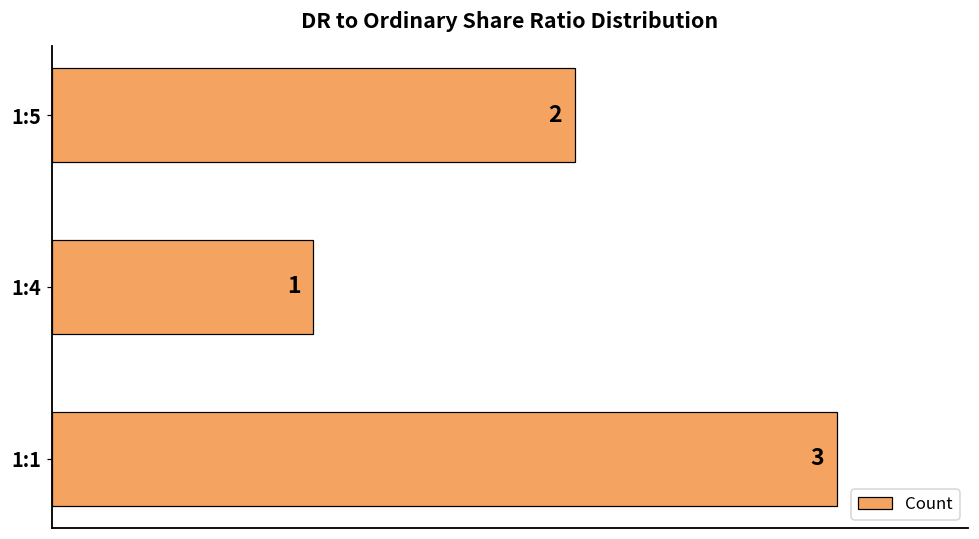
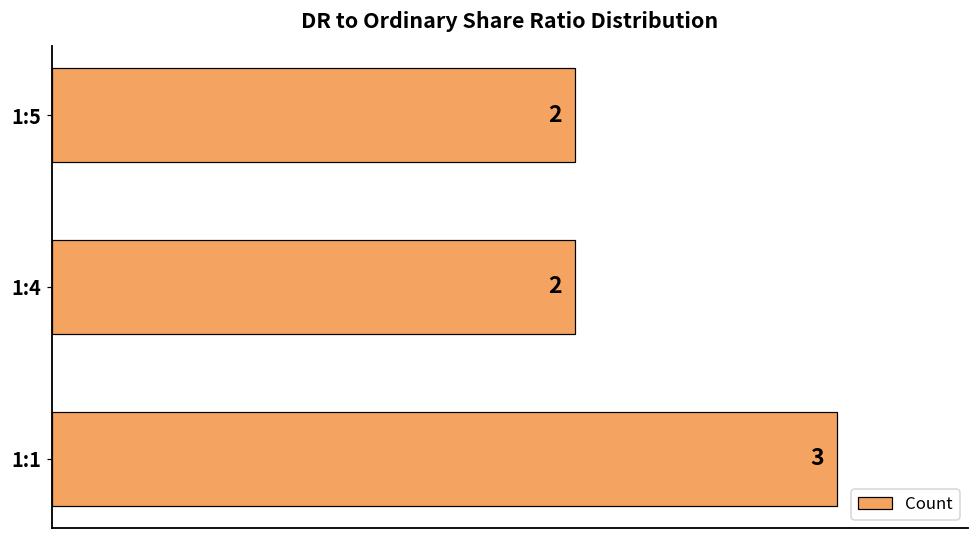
1:4: 1 -> 2
